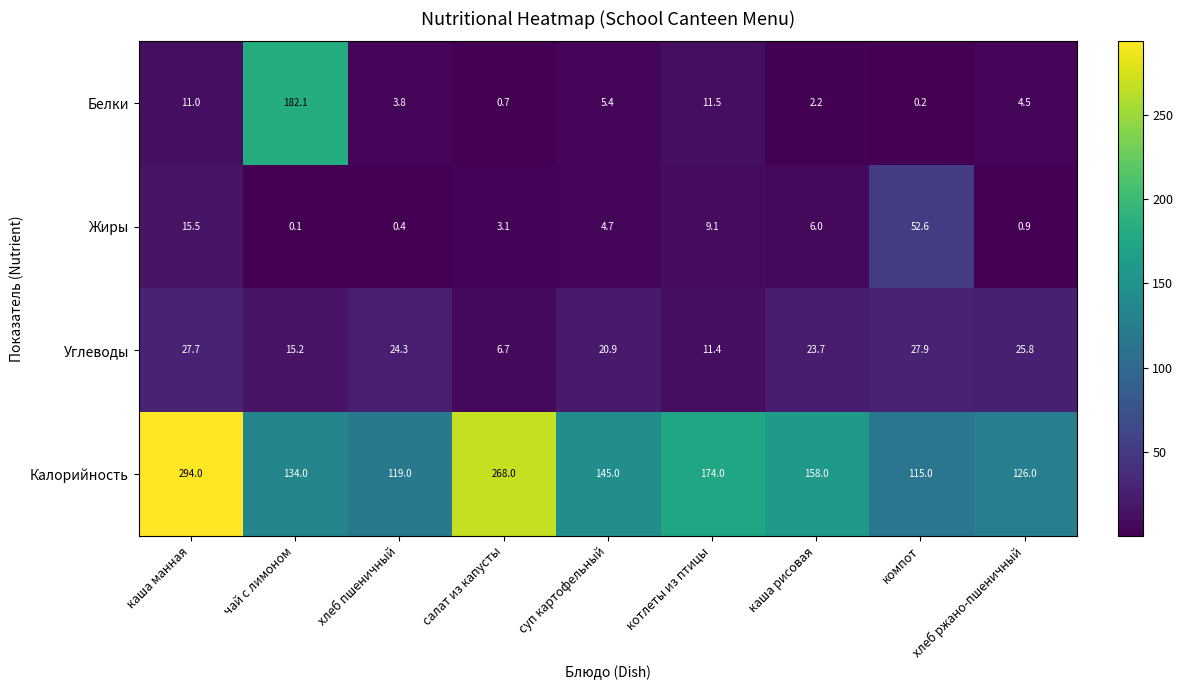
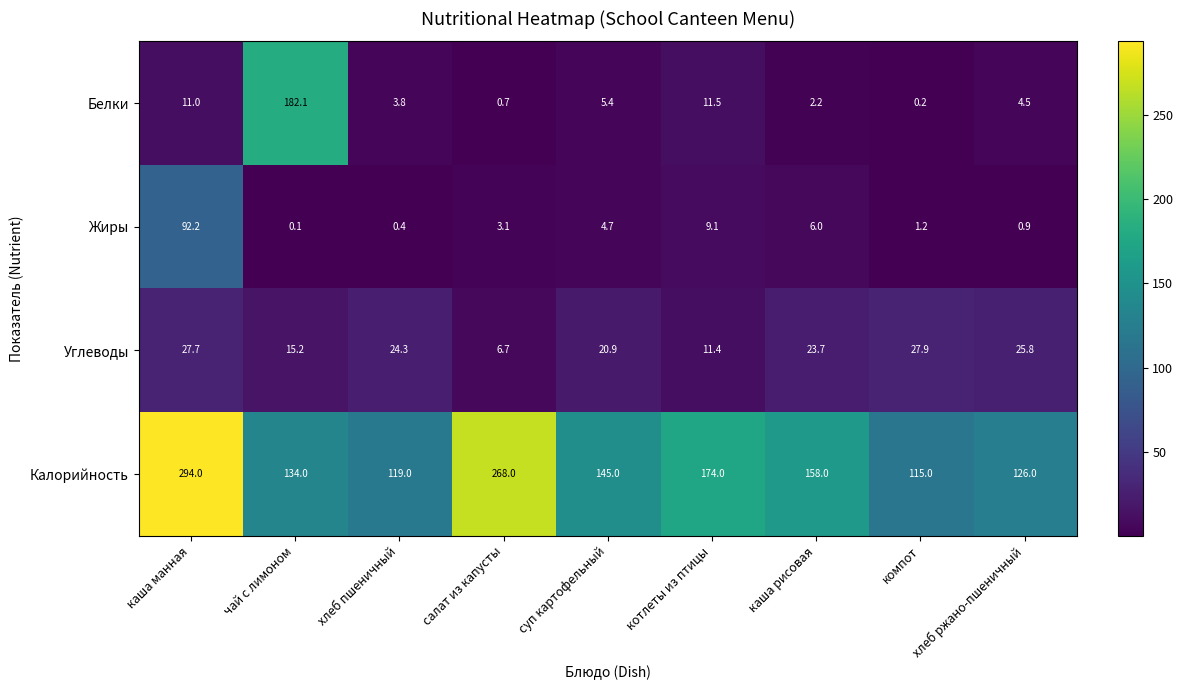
Жиры, каша манная: 15.5 -> 92.2
Жиры, компот: 52.6 -> 1.2
